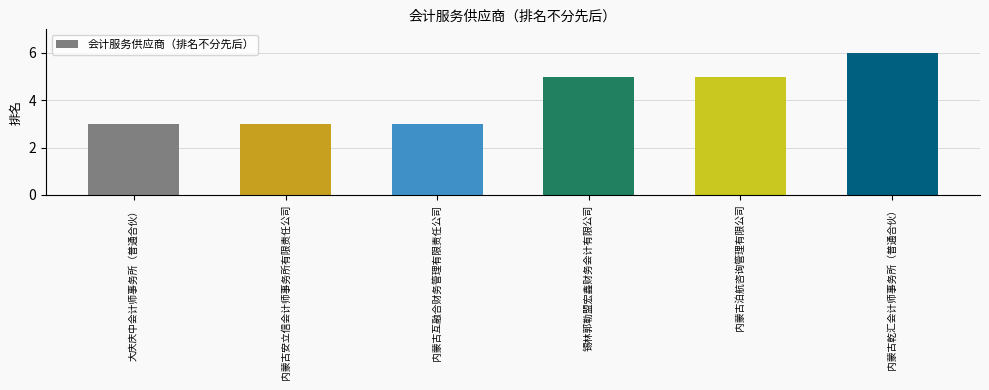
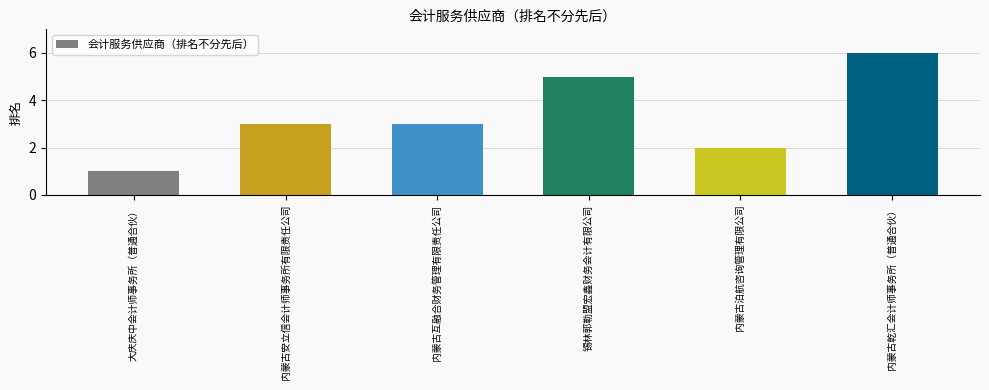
大庆庆中会计师事务所（普通合伙）: 3 -> 1
内蒙古泊航咨询管理有限公司: 5 -> 2
